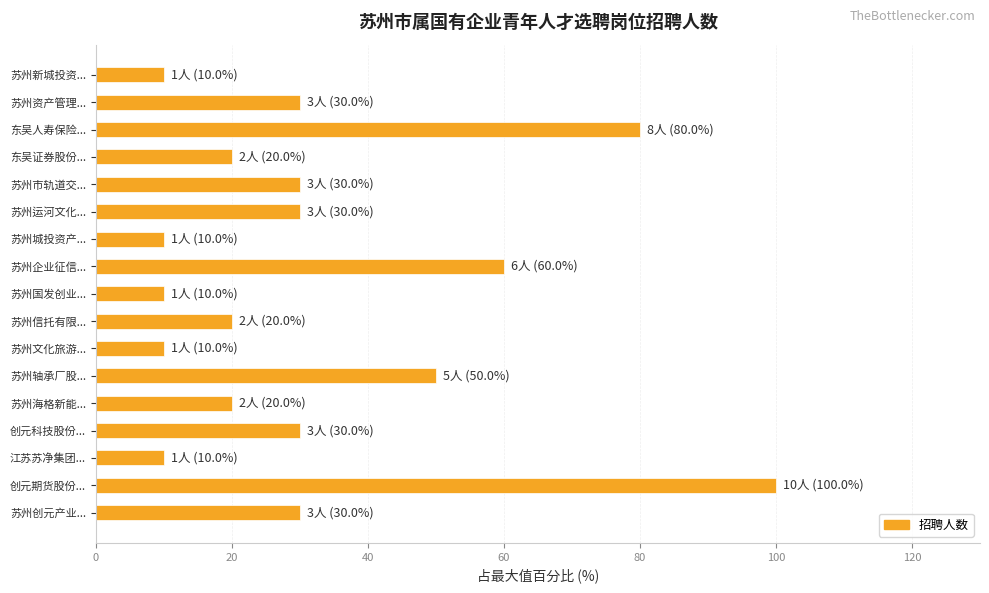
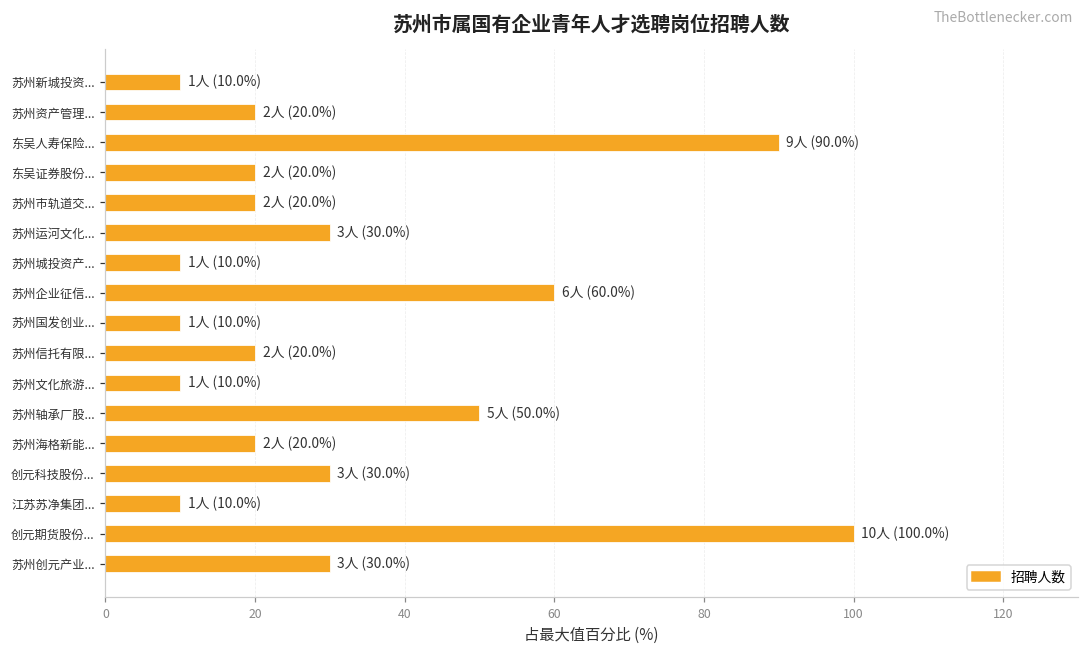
苏州资产管理...: 3人 (30.0%) -> 2人 (20.0%)
东吴人寿保险...: 8人 (80.0%) -> 9人 (90.0%)
苏州市轨道交...: 3人 (30.0%) -> 2人 (20.0%)
